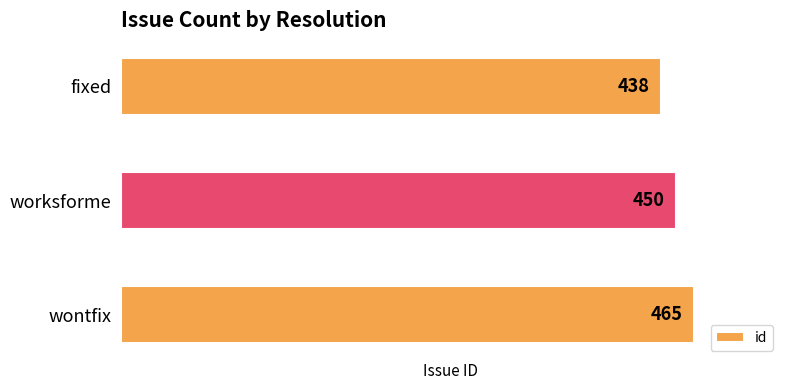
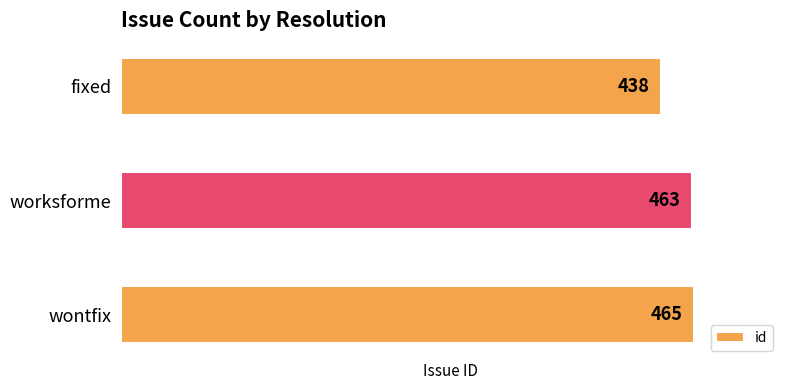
worksforme: 450 -> 463
